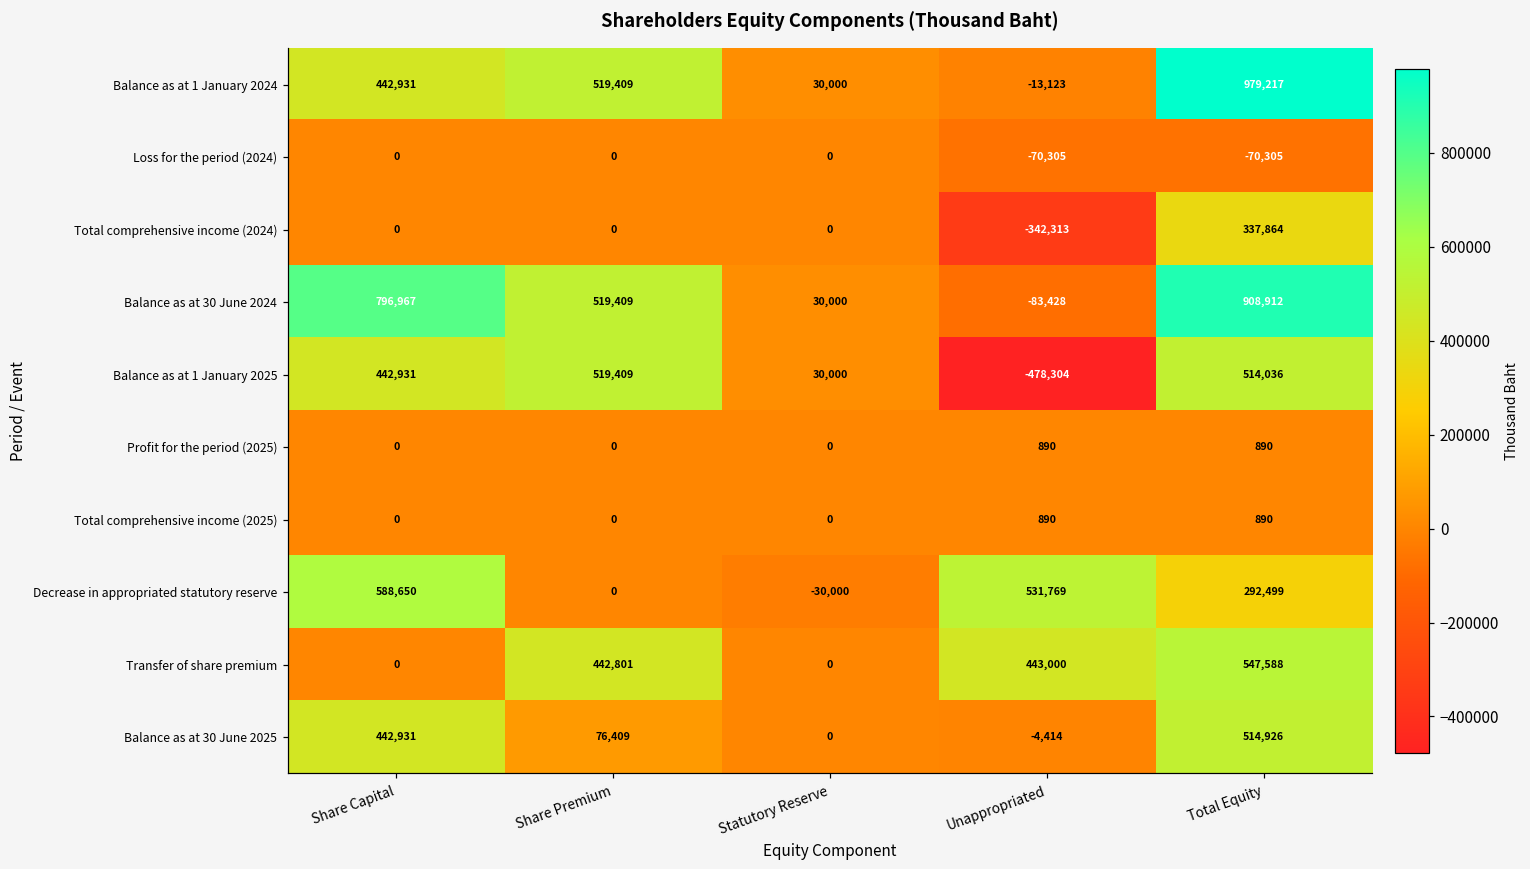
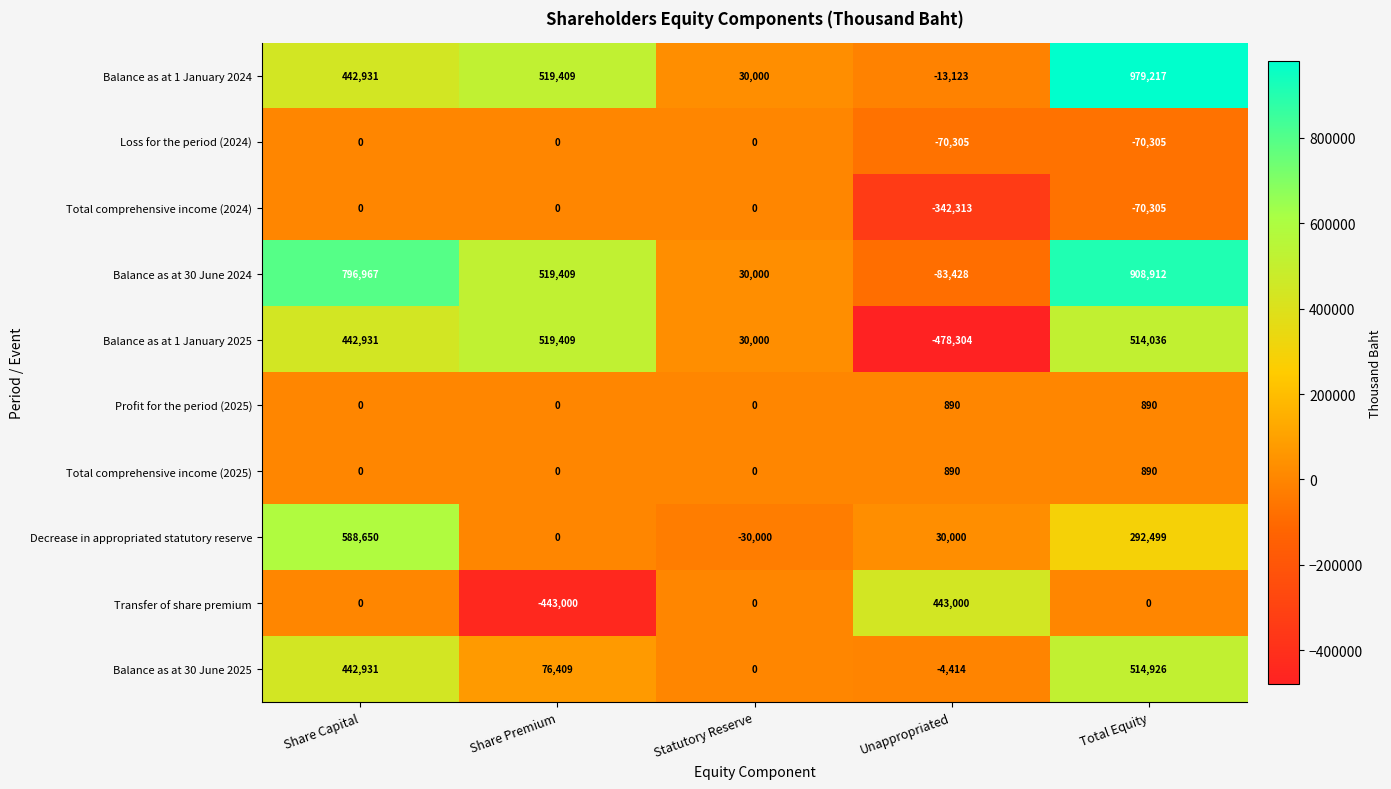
Total comprehensive income (2024), Total Equity: 337,864 -> -70,305
Decrease in appropriated statutory reserve, Unappropriated: 531,769 -> 30,000
Transfer of share premium, Share Premium: 442,801 -> -443,000
Transfer of share premium, Total Equity: 547,588 -> 0
